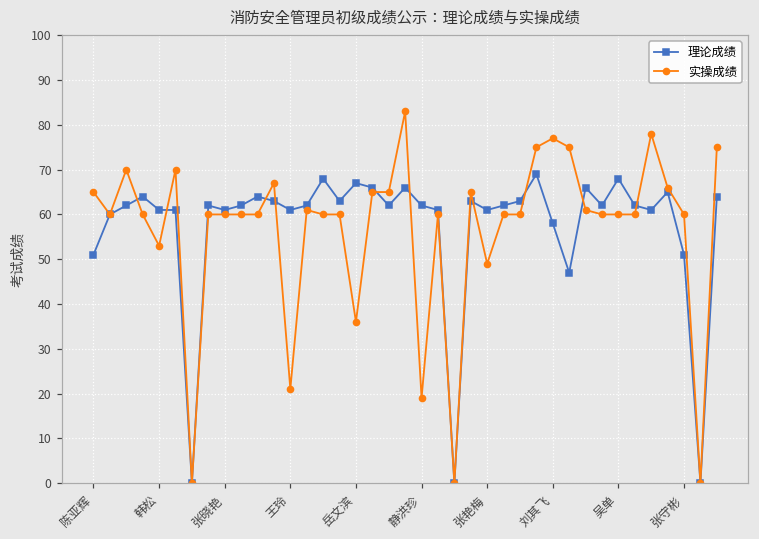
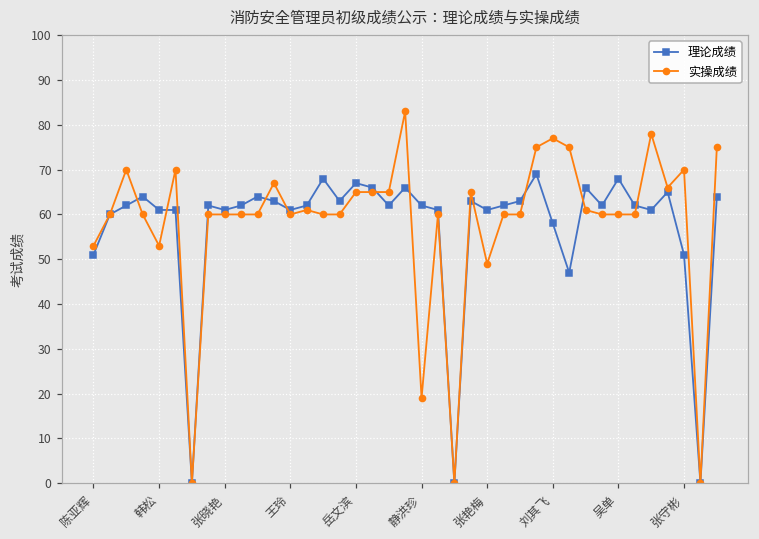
实操成绩, 陈亚辉: 65 -> 53
实操成绩, 王玲: 21 -> 60
实操成绩, 岳文滨: 36 -> 65
实操成绩, 张守彬: 60 -> 70
